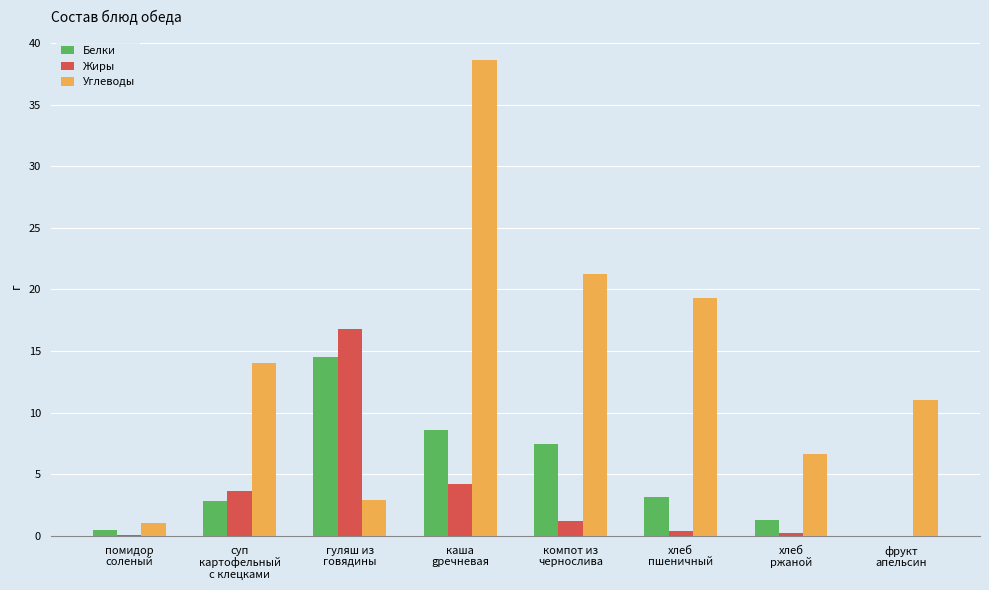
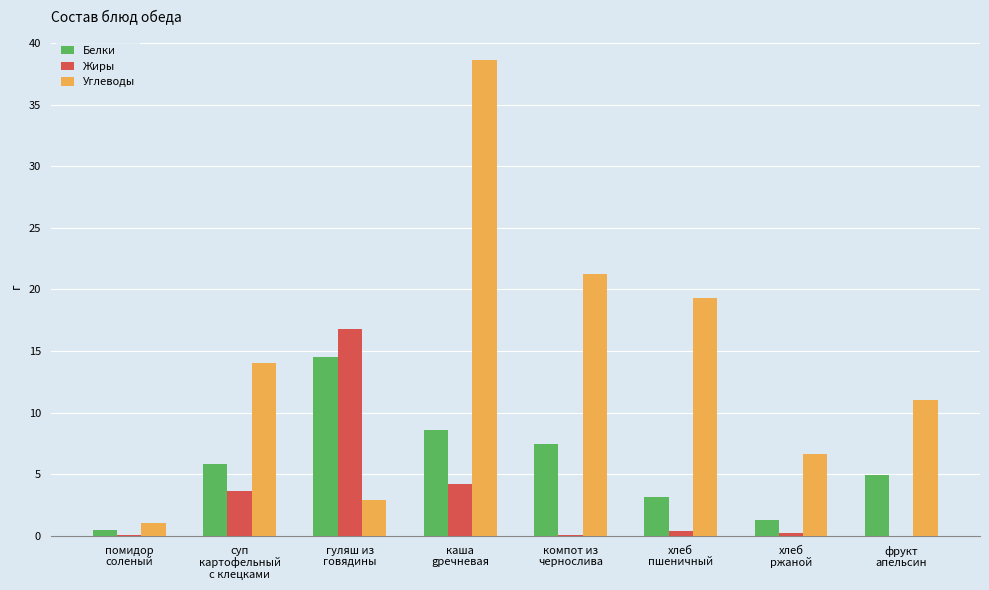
Белки, суп картофельный с клецками: 2.8 -> 5.8
Жиры, компот из чернослива: 1.2 -> 0.1
Белки, фрукт апельсин: 0.0 -> 4.9
